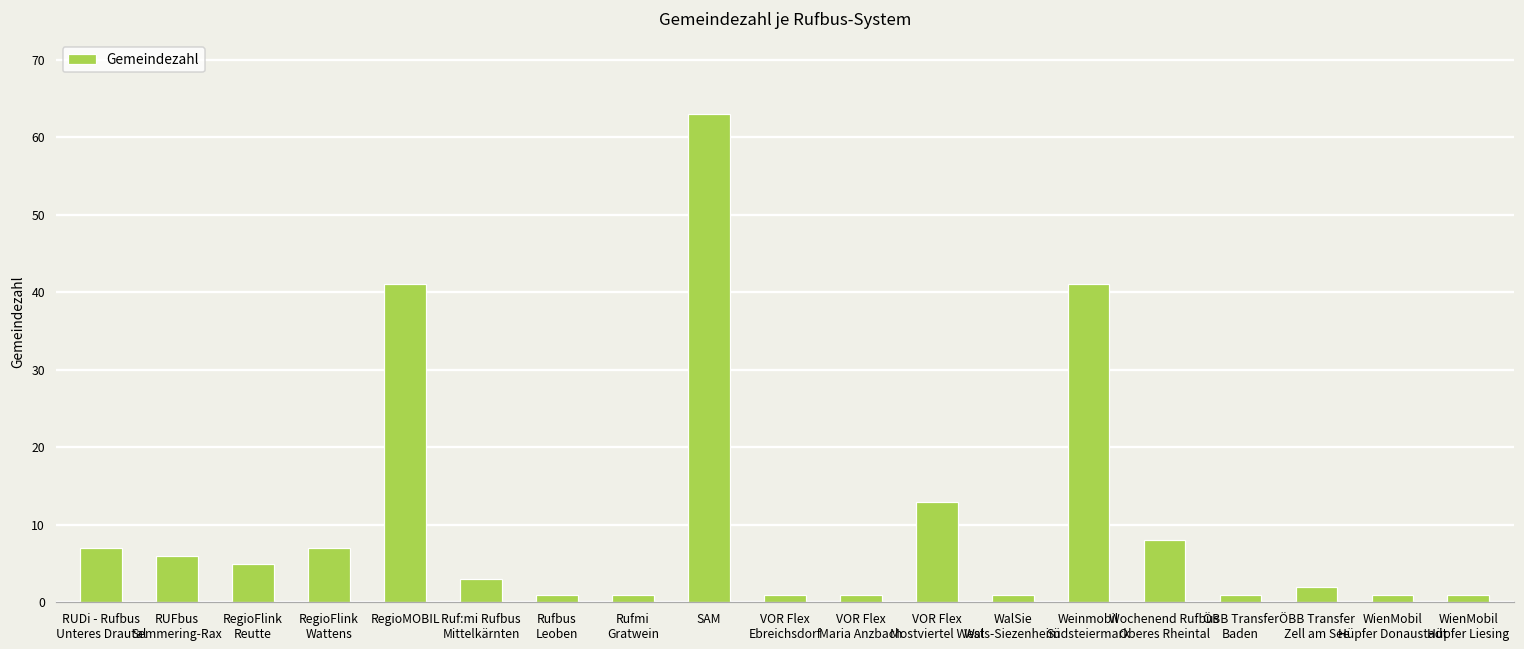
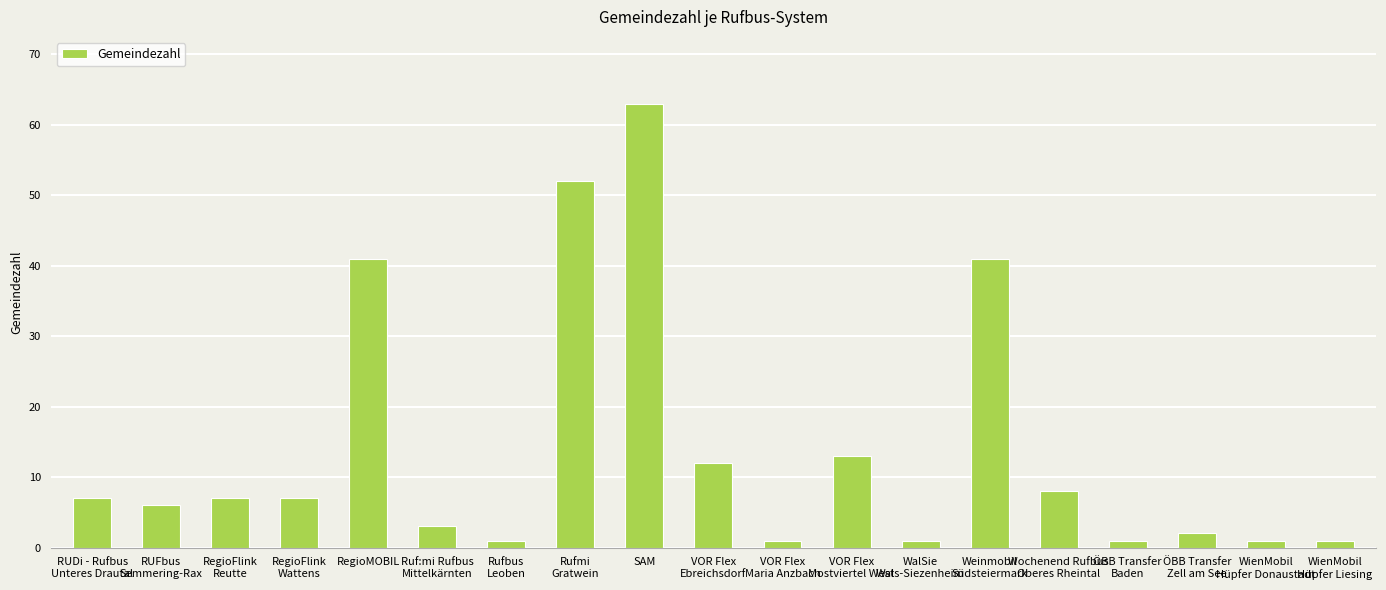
RegioFlink Reutte: 5 -> 7
Rufmi Gratwein: 1 -> 52
VOR Flex Ebreichsdorf: 1 -> 12
